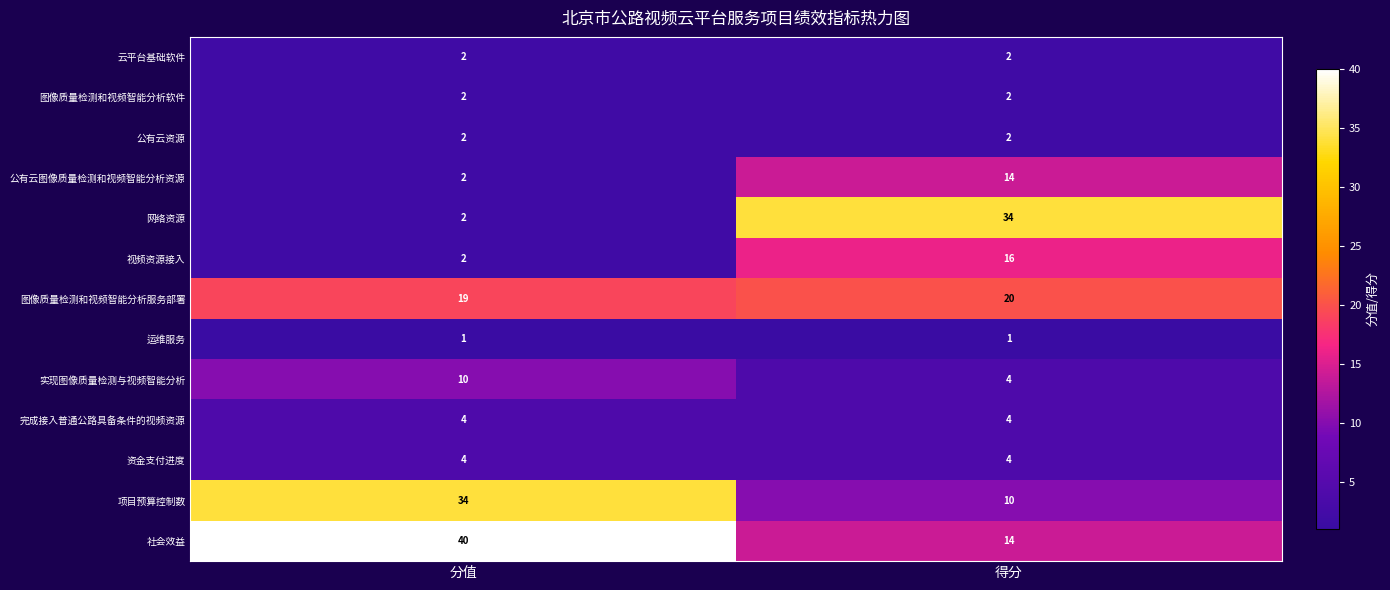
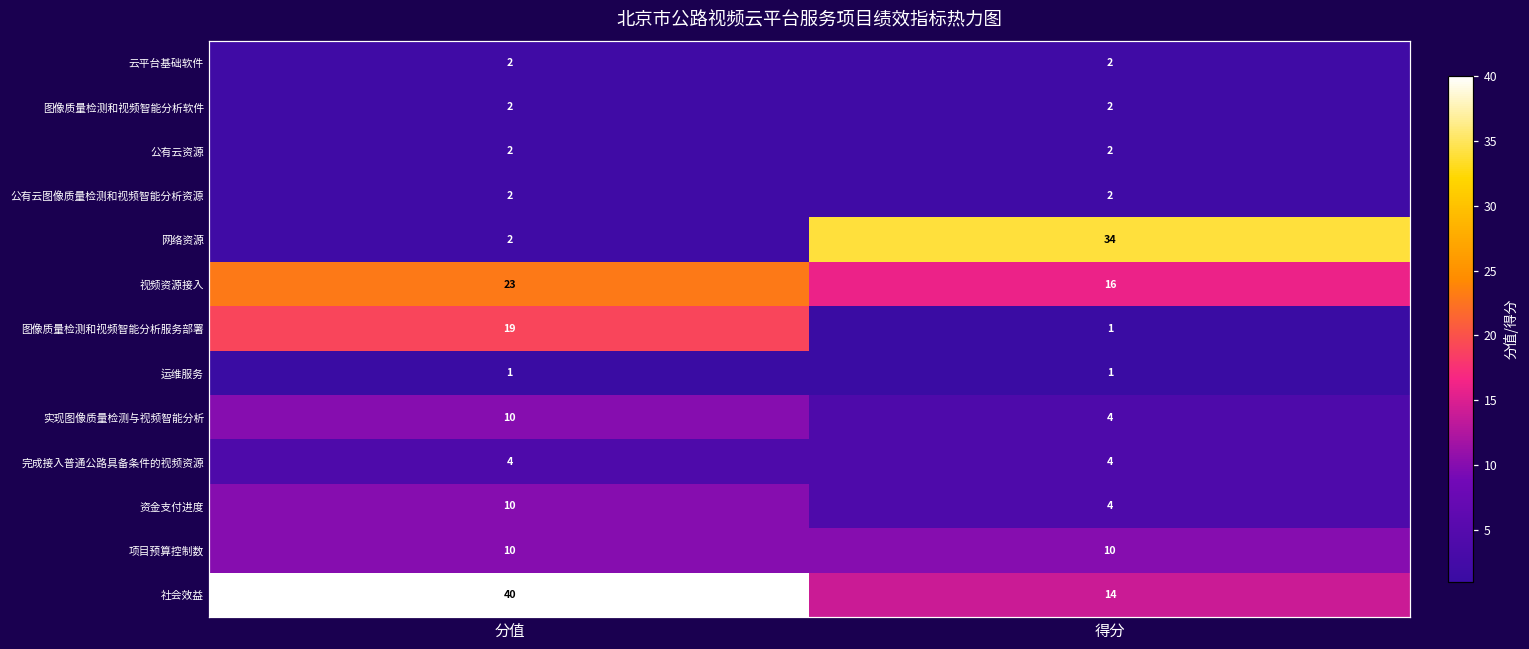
公有云图像质量检测和视频智能分析资源, 得分: 14 -> 2
视频资源接入, 分值: 2 -> 23
图像质量检测和视频智能分析服务部署, 得分: 20 -> 1
资金支付进度, 分值: 4 -> 10
项目预算控制数, 分值: 34 -> 10
